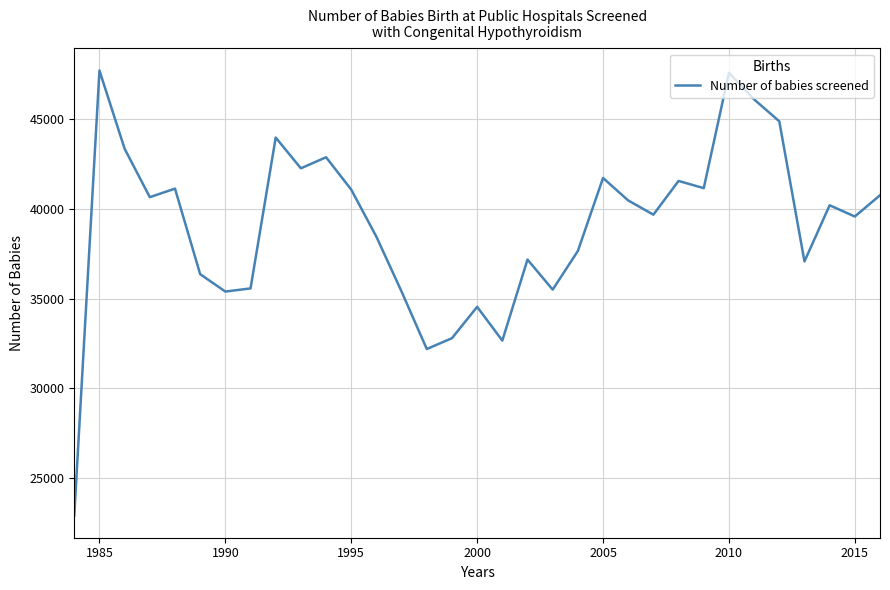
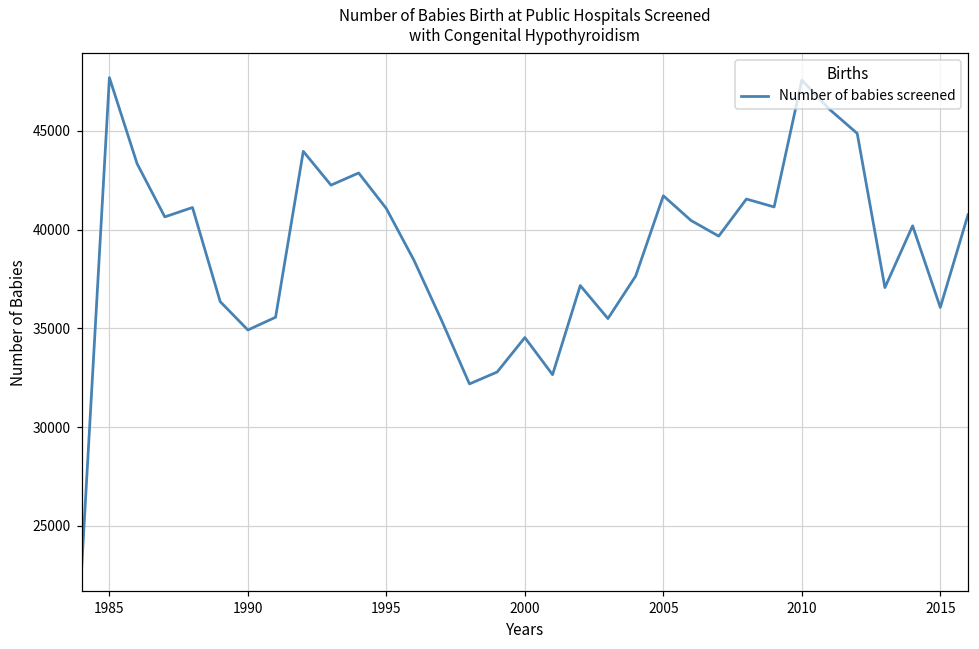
1990: 35400 -> 34900
2015: 39600 -> 36100
